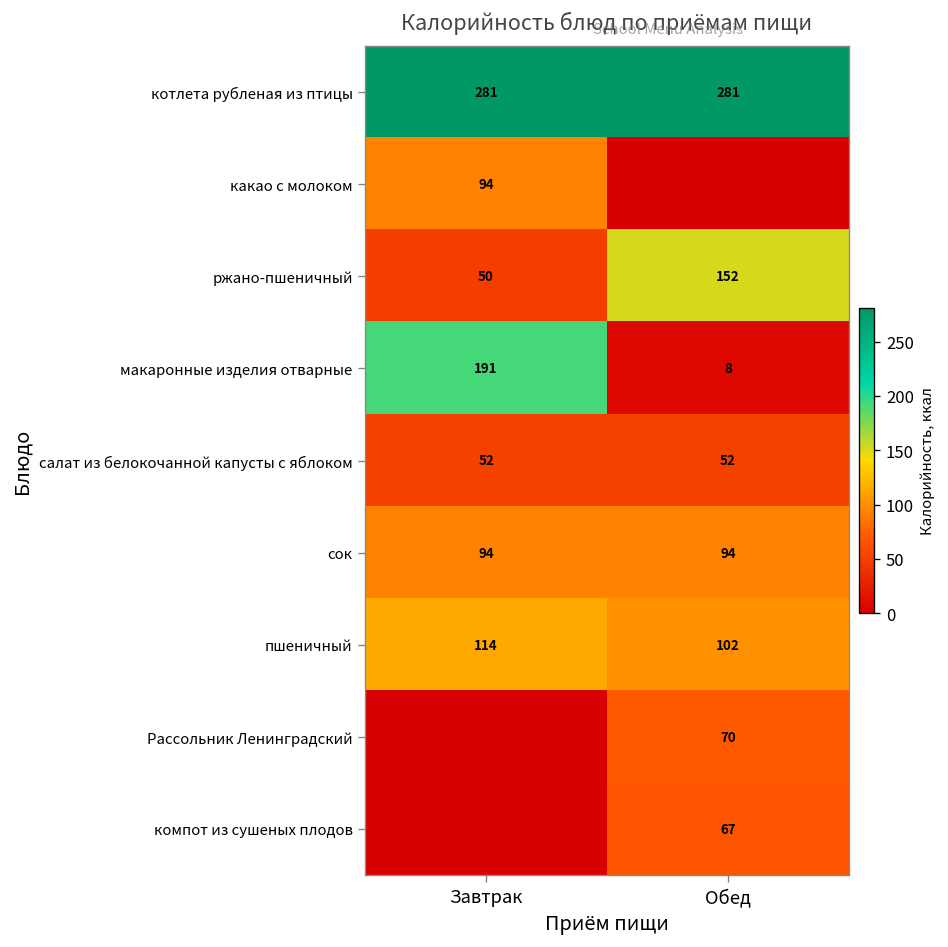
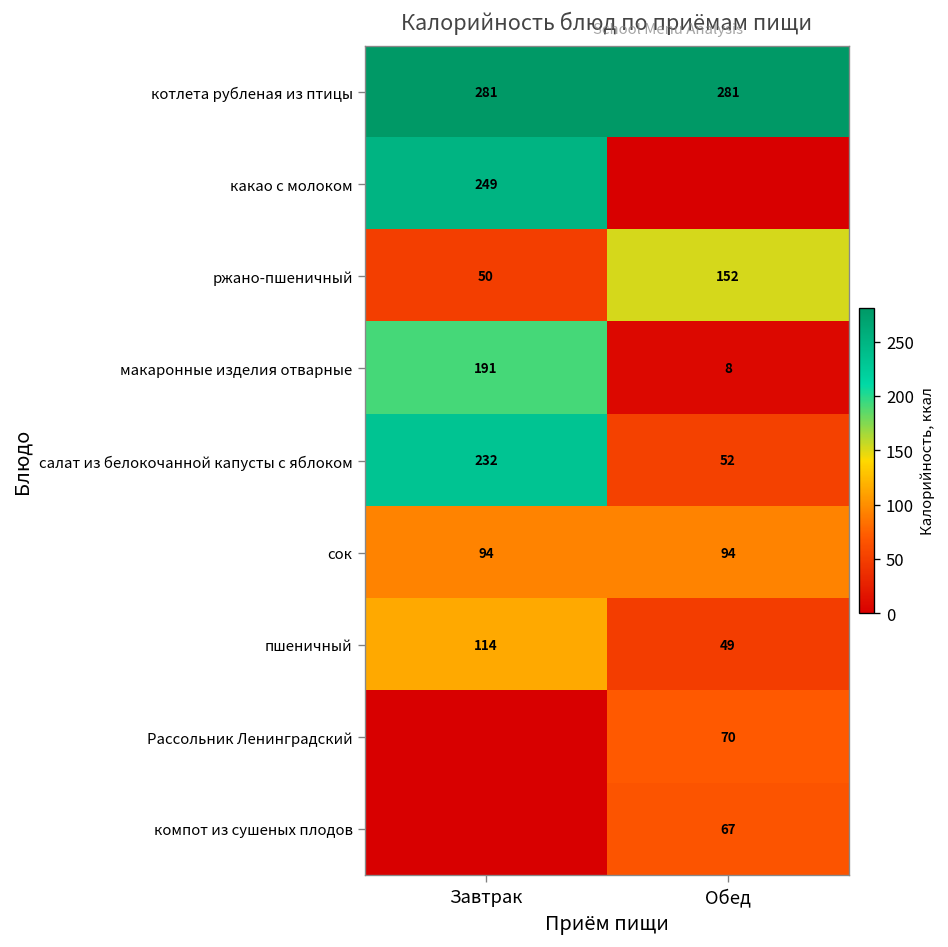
какао с молоком, Завтрак: 94 -> 249
салат из белокочанной капусты с яблоком, Завтрак: 52 -> 232
пшеничный, Обед: 102 -> 49
